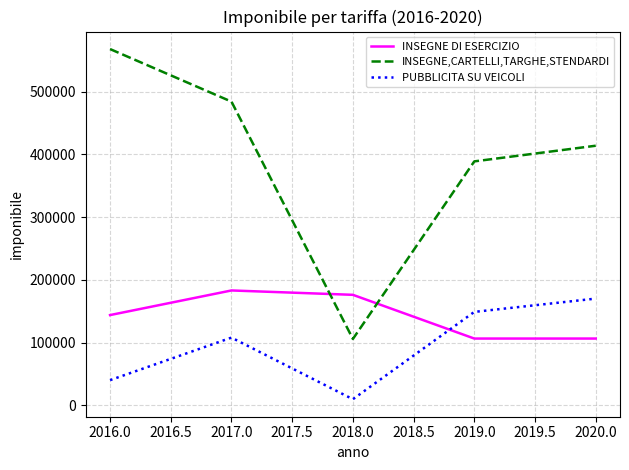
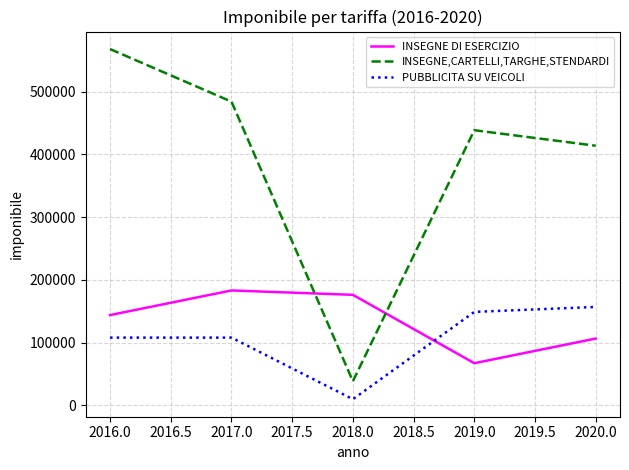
PUBBLICITA SU VEICOLI, 2016.0: 40000 -> 110000
INSEGNE,CARTELLI,TARGHE,STENDARDI, 2018.0: 110000 -> 40000
INSEGNE DI ESERCIZIO, 2019.0: 110000 -> 70000
INSEGNE,CARTELLI,TARGHE,STENDARDI, 2019.0: 390000 -> 440000
PUBBLICITA SU VEICOLI, 2020.0: 170000 -> 160000
